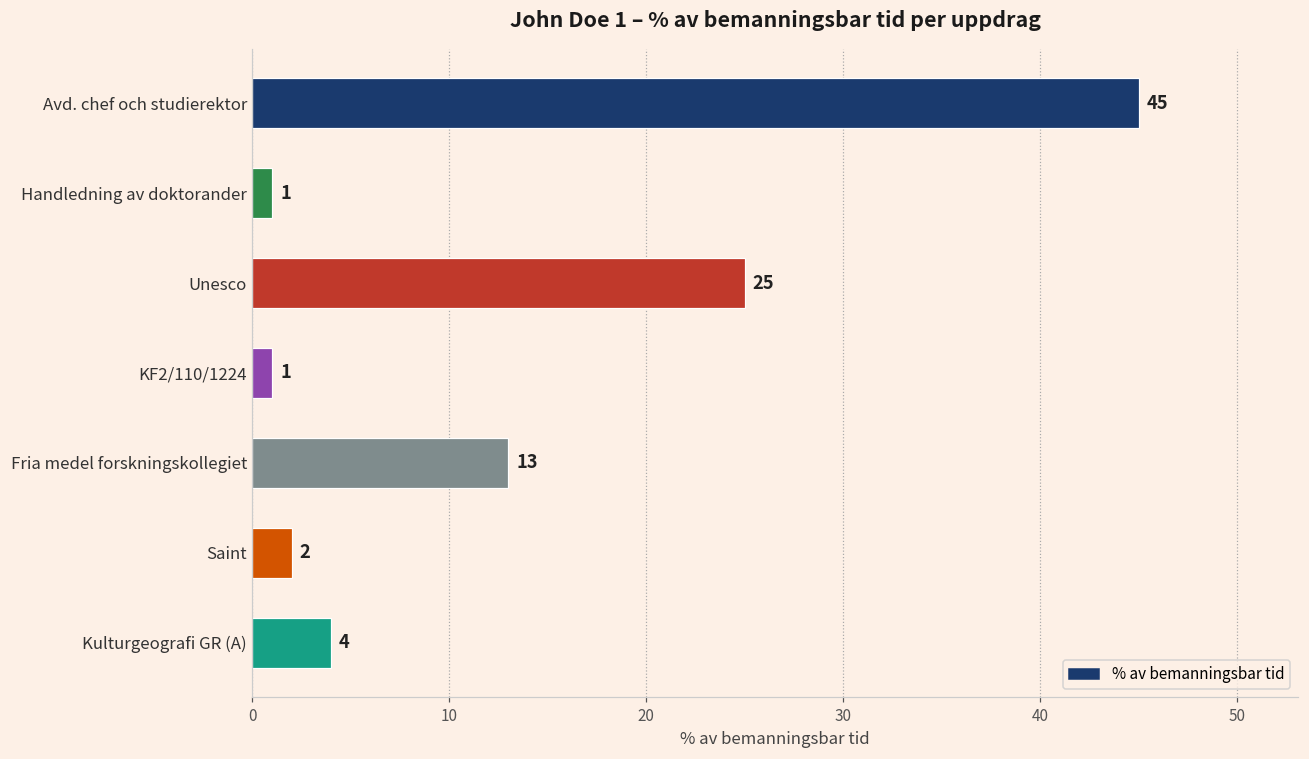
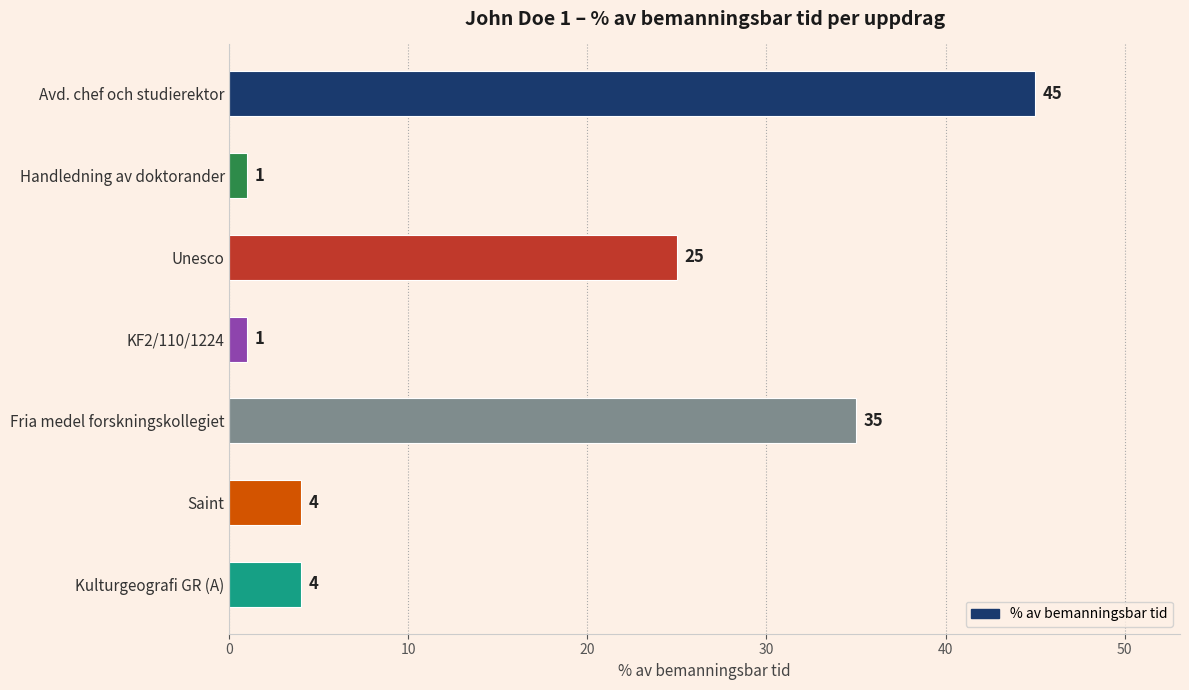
Fria medel forskningskollegiet: 13 -> 35
Saint: 2 -> 4
